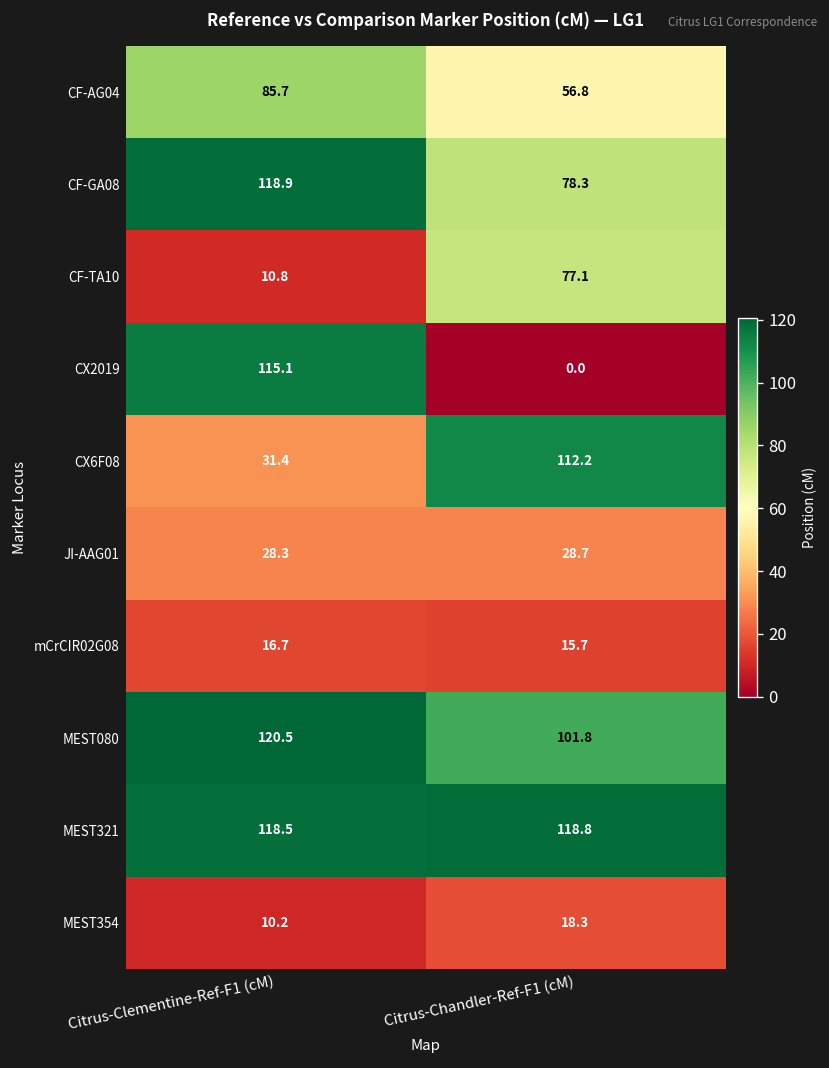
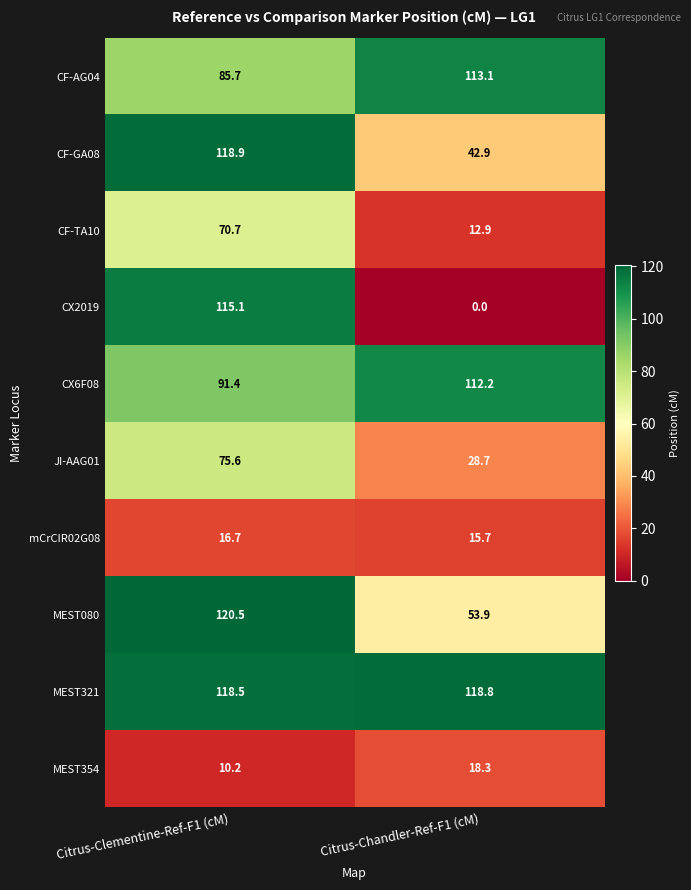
CF-AG04, Citrus-Chandler-Ref-F1 (cM): 56.8 -> 113.1
CF-GA08, Citrus-Chandler-Ref-F1 (cM): 78.3 -> 42.9
CF-TA10, Citrus-Clementine-Ref-F1 (cM): 10.8 -> 70.7
CF-TA10, Citrus-Chandler-Ref-F1 (cM): 77.1 -> 12.9
CX6F08, Citrus-Clementine-Ref-F1 (cM): 31.4 -> 91.4
JI-AAG01, Citrus-Clementine-Ref-F1 (cM): 28.3 -> 75.6
MEST080, Citrus-Chandler-Ref-F1 (cM): 101.8 -> 53.9
